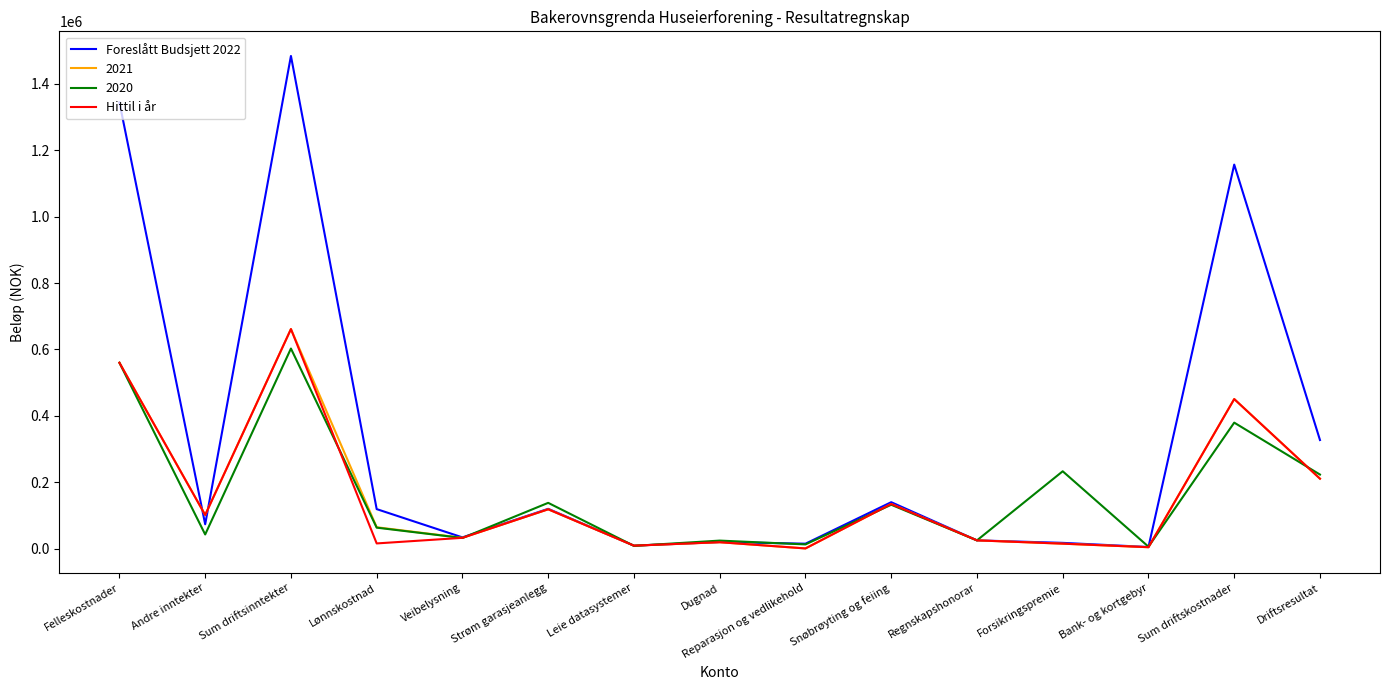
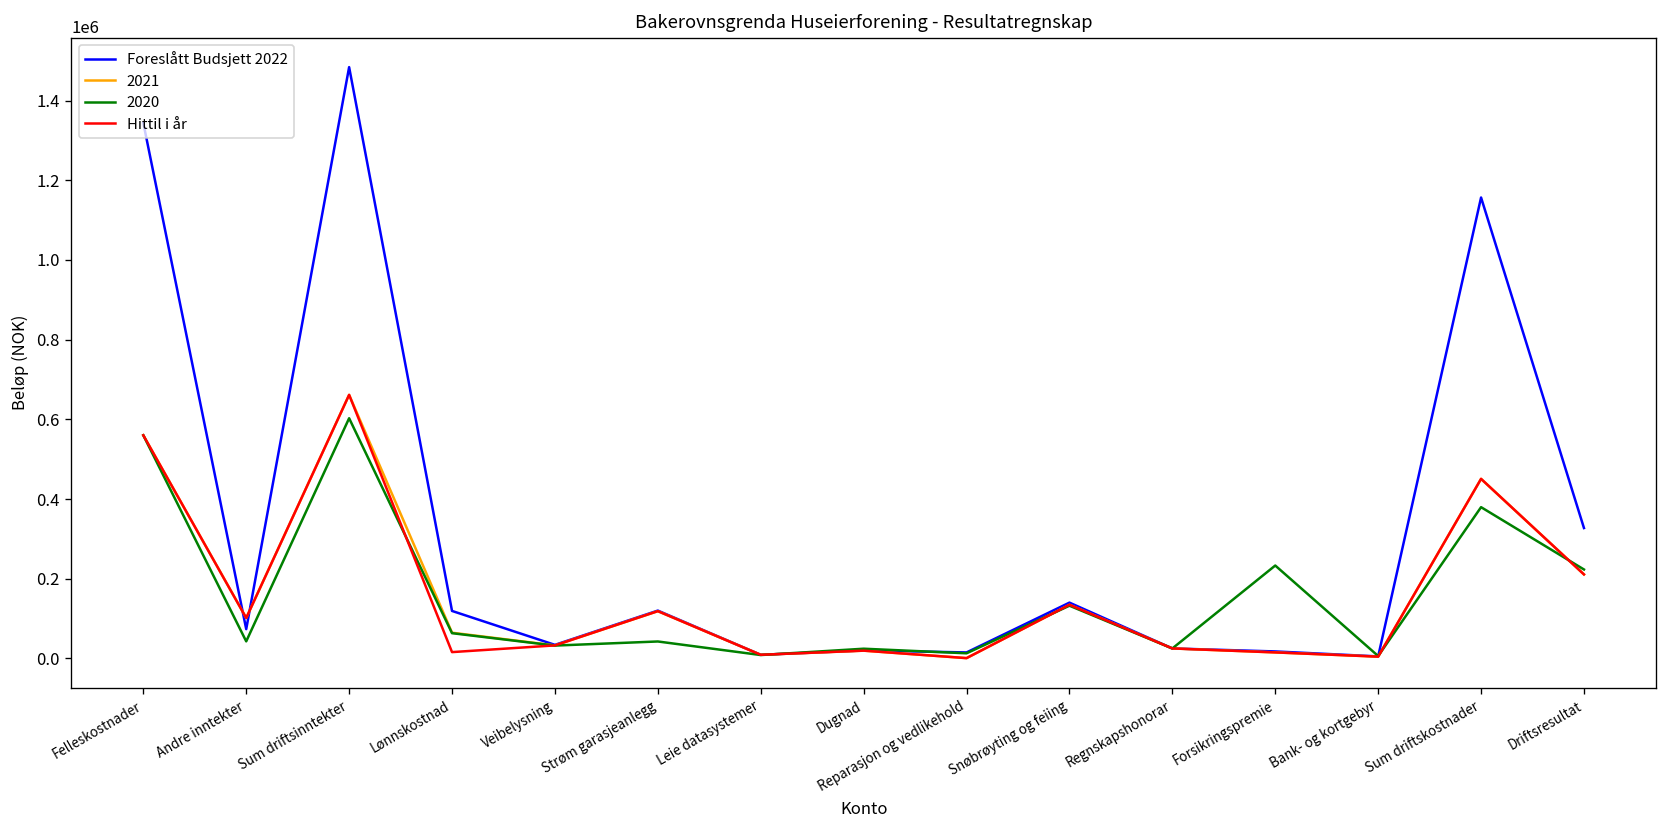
2020, Strøm garasjeanlegg: 140000 -> 40000
